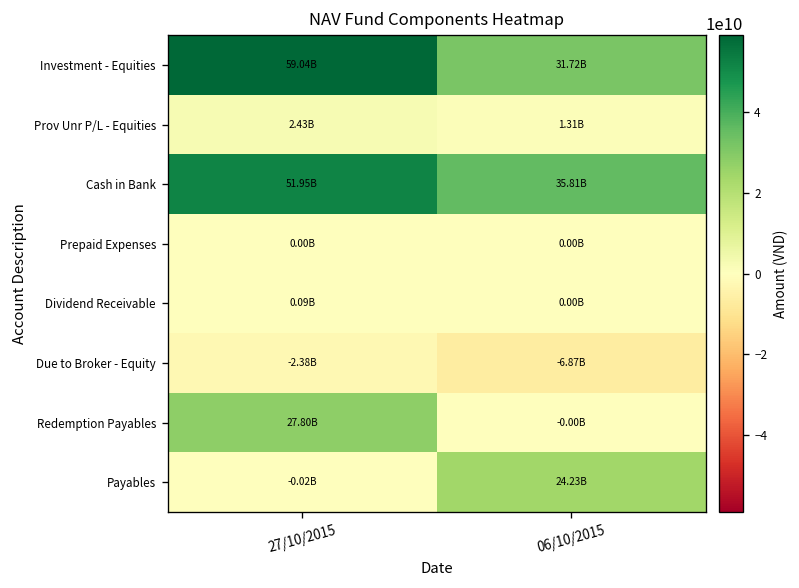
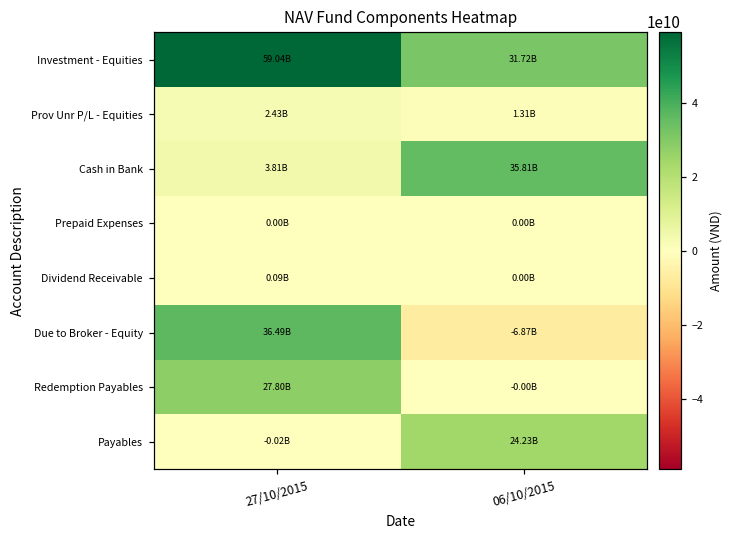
Cash in Bank, 27/10/2015: 51.95B -> 3.81B
Due to Broker - Equity, 27/10/2015: -2.38B -> 36.49B
